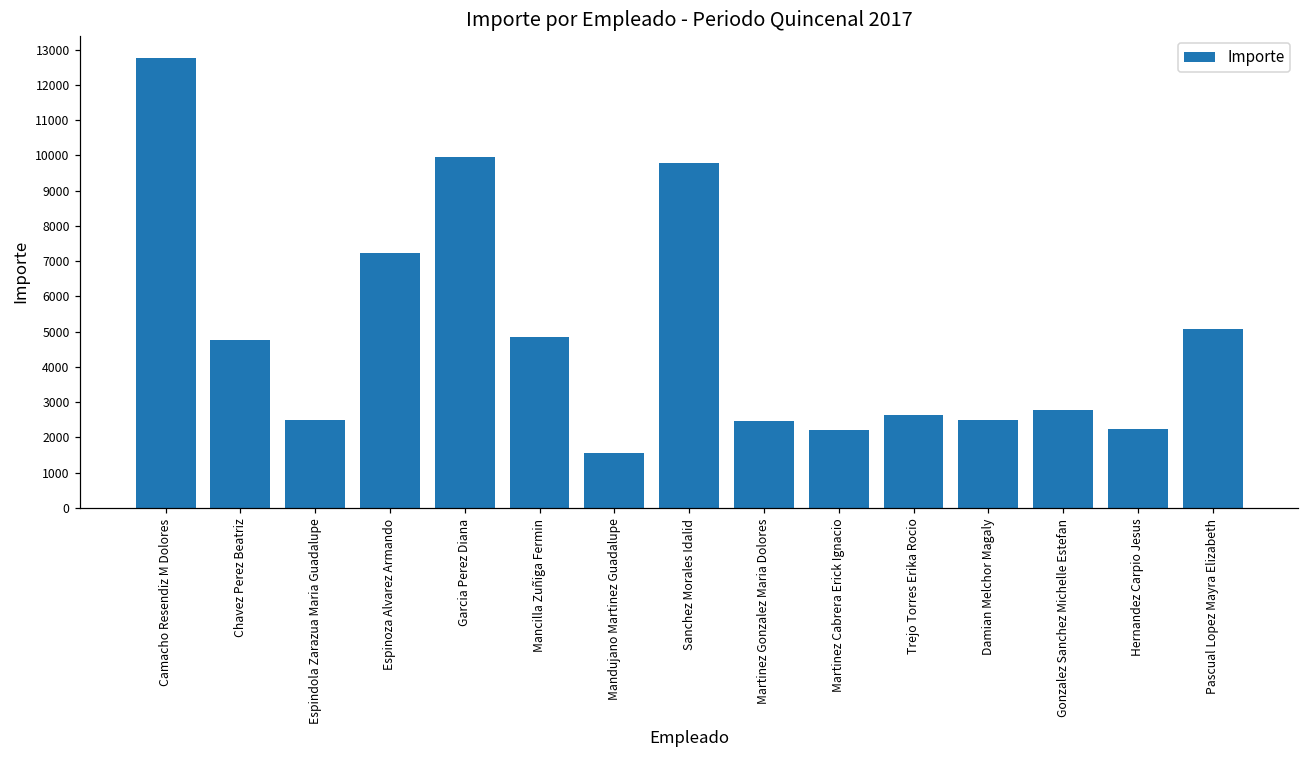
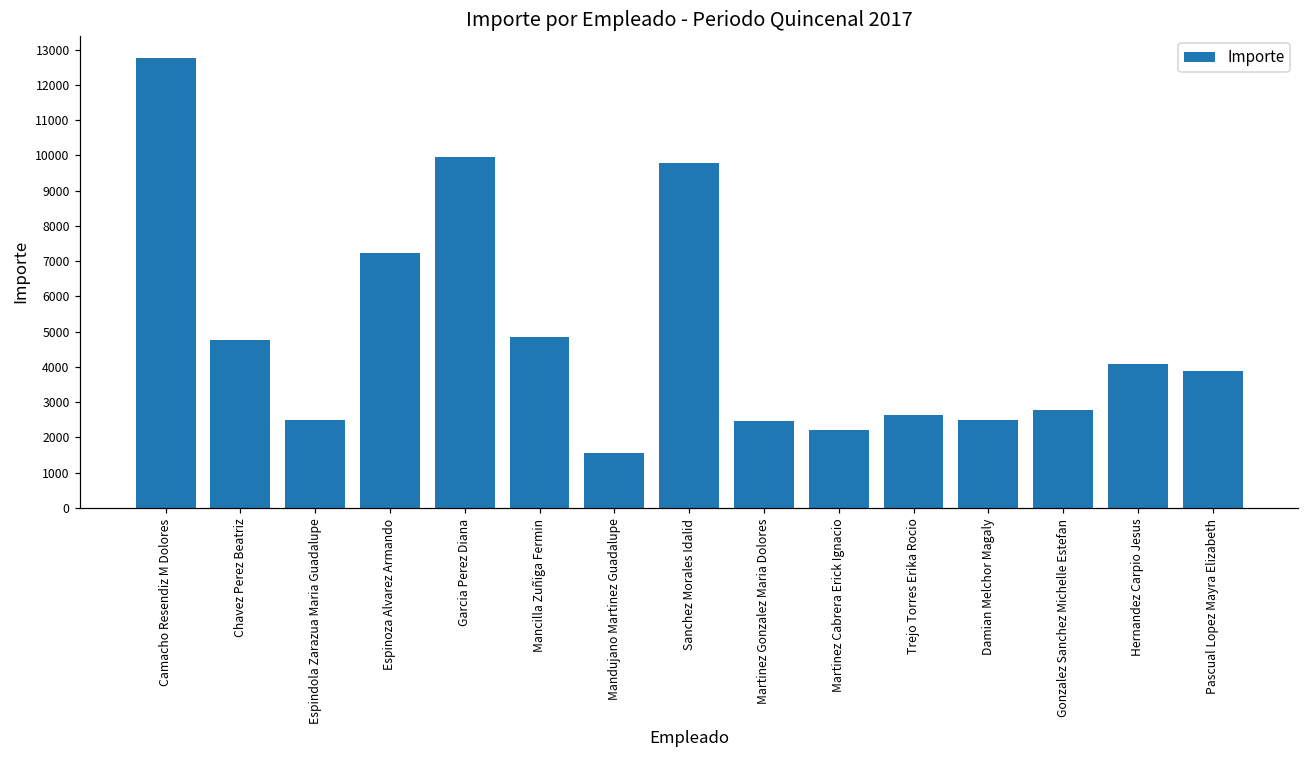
Hernandez Carpio Jesus: 2200 -> 4100
Pascual Lopez Mayra Elizabeth: 5100 -> 3900
